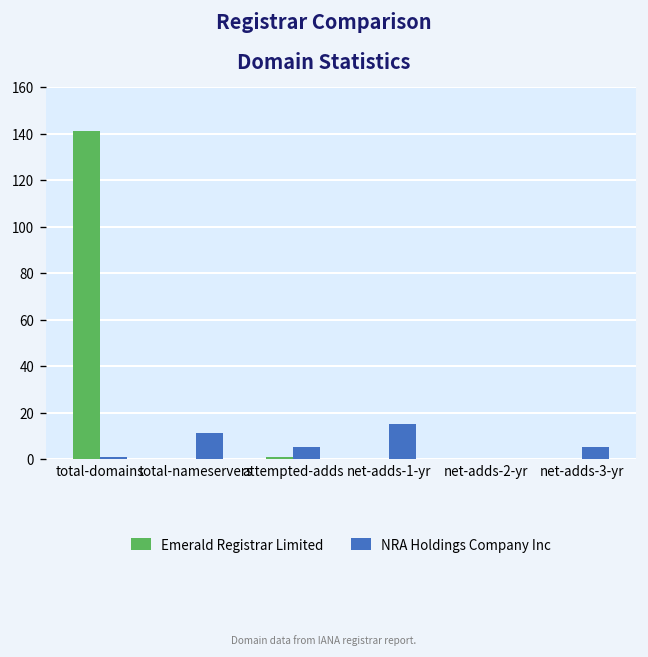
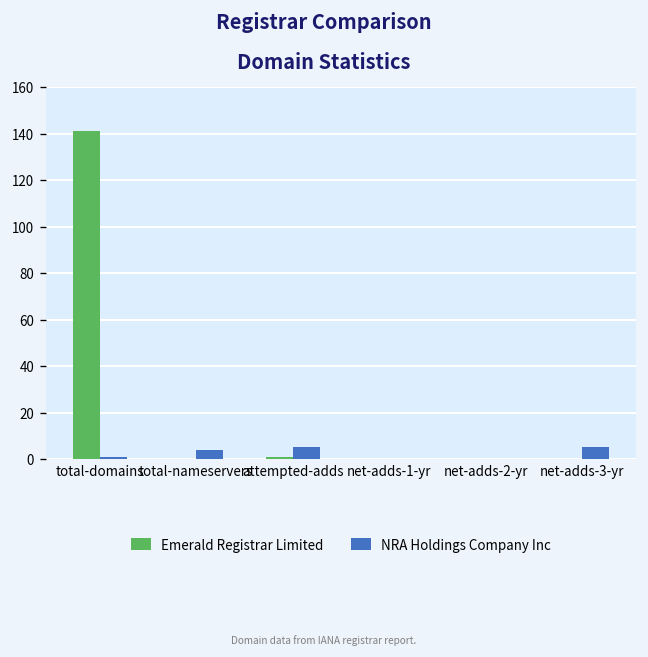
NRA Holdings Company Inc, total-nameservers: 11 -> 4
NRA Holdings Company Inc, net-adds-1-yr: 15 -> 0
